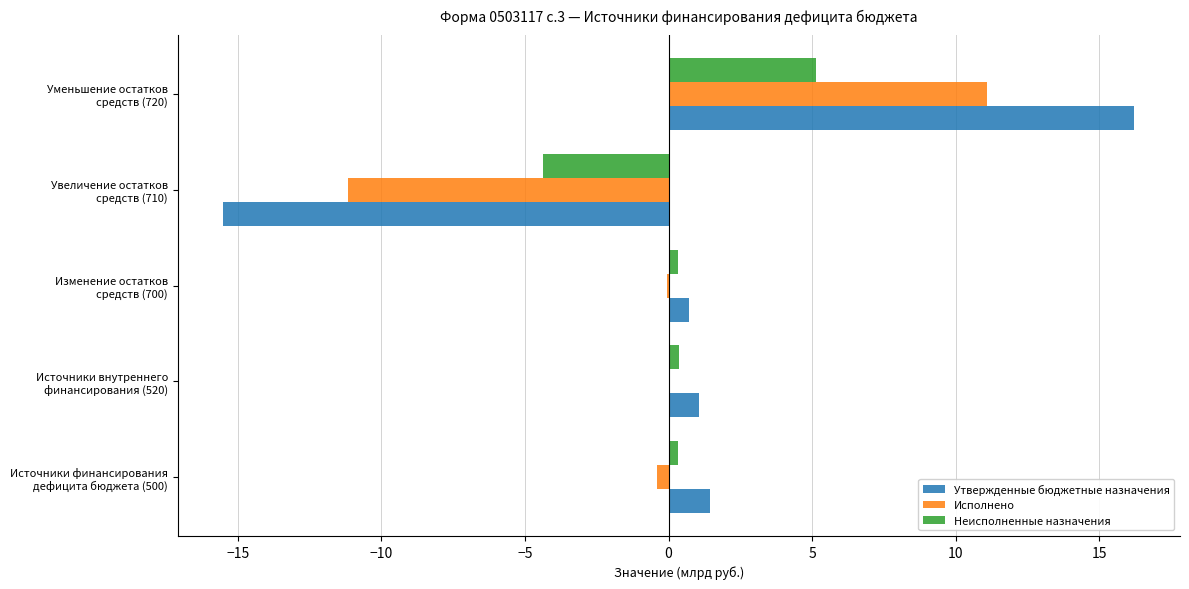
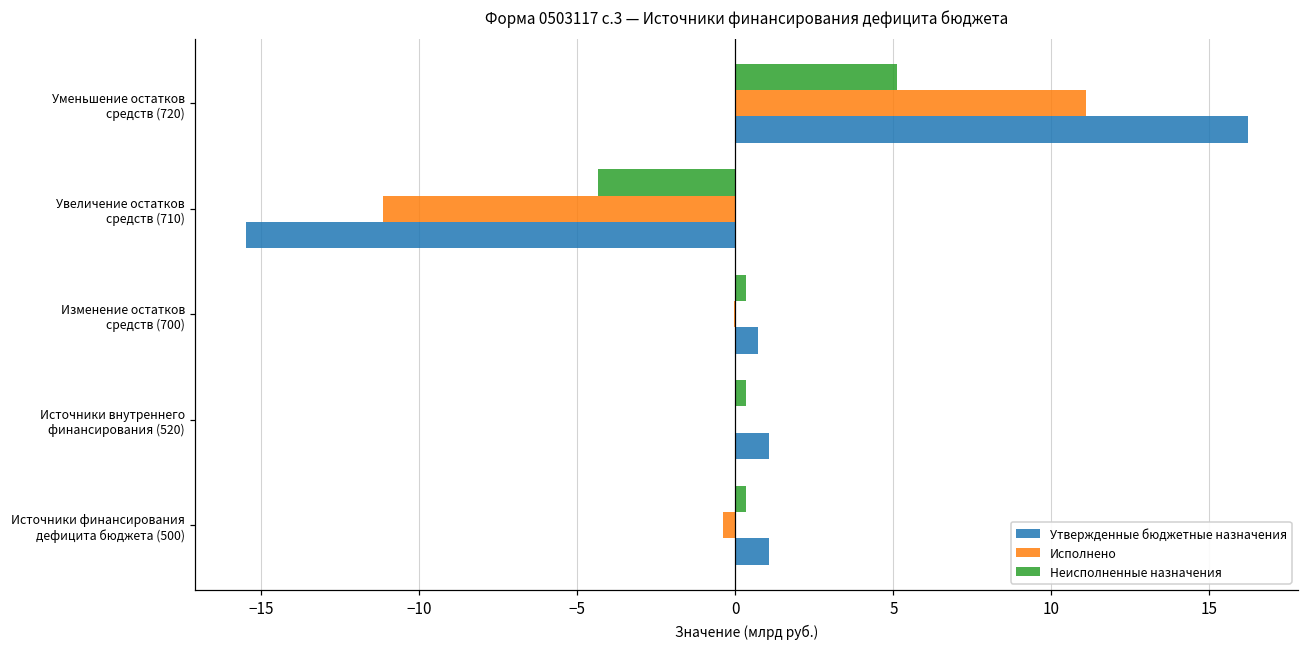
Утвержденные бюджетные назначения, Источники финансирования дефицита бюджета (500): 1.4 -> 1.1
